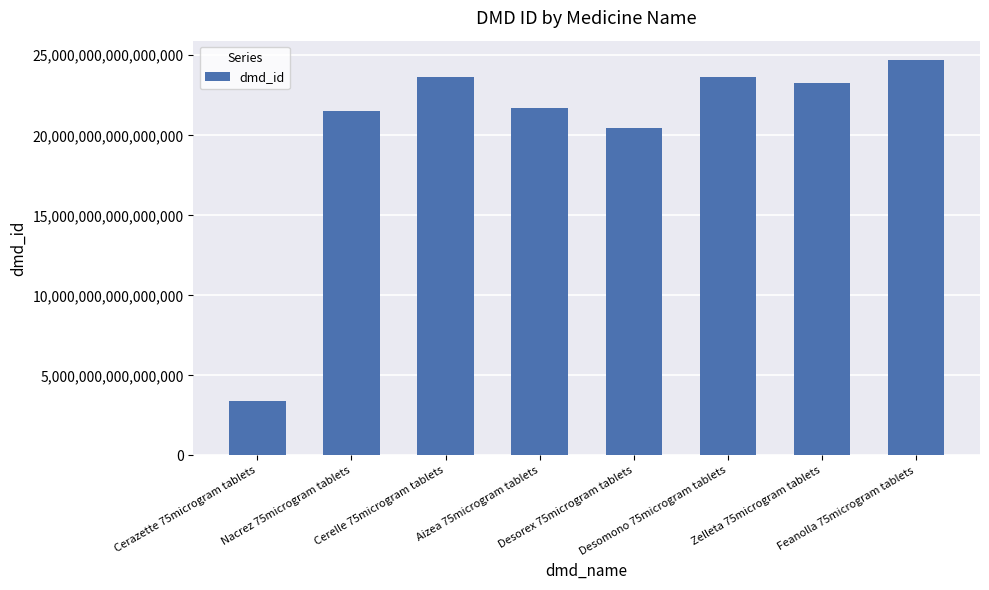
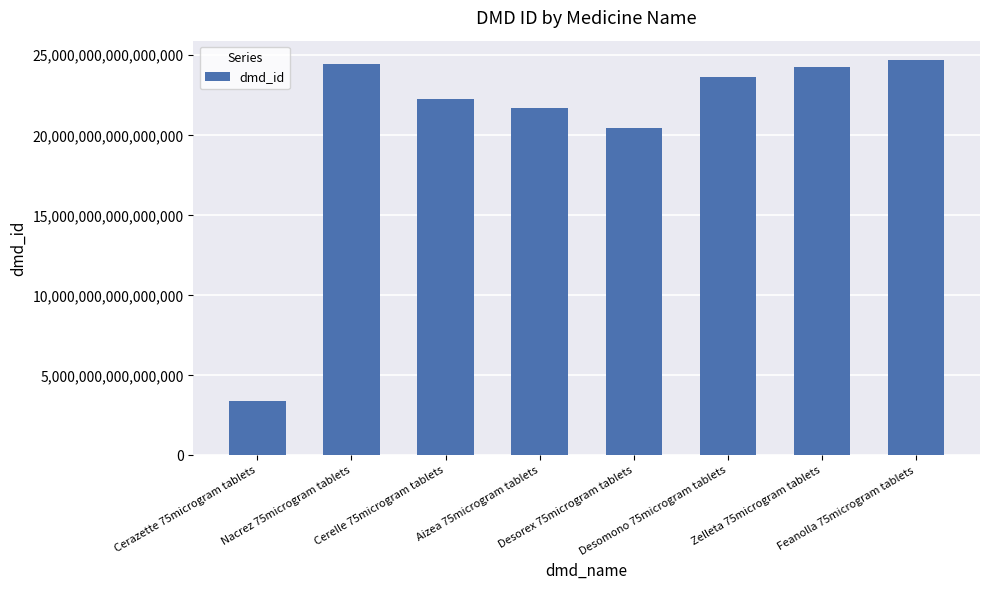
Nacrez 75microgram tablets: 21,500,000,000,000,000 -> 24,400,000,000,000,000
Cerelle 75microgram tablets: 23,600,000,000,000,000 -> 22,300,000,000,000,000
Zelleta 75microgram tablets: 23,300,000,000,000,000 -> 24,300,000,000,000,000
